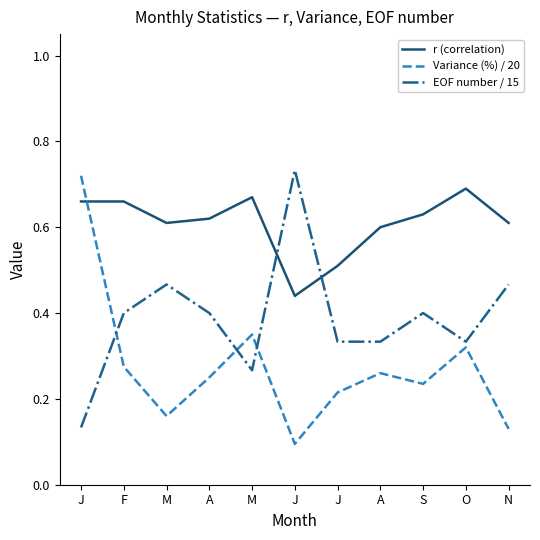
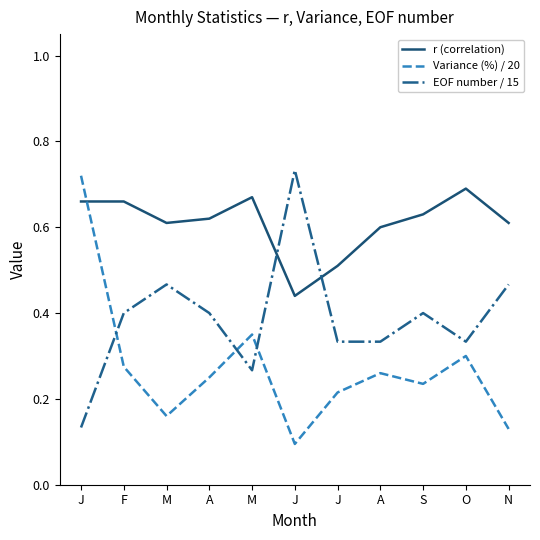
Variance (%) / 20, O: 0.32 -> 0.30
